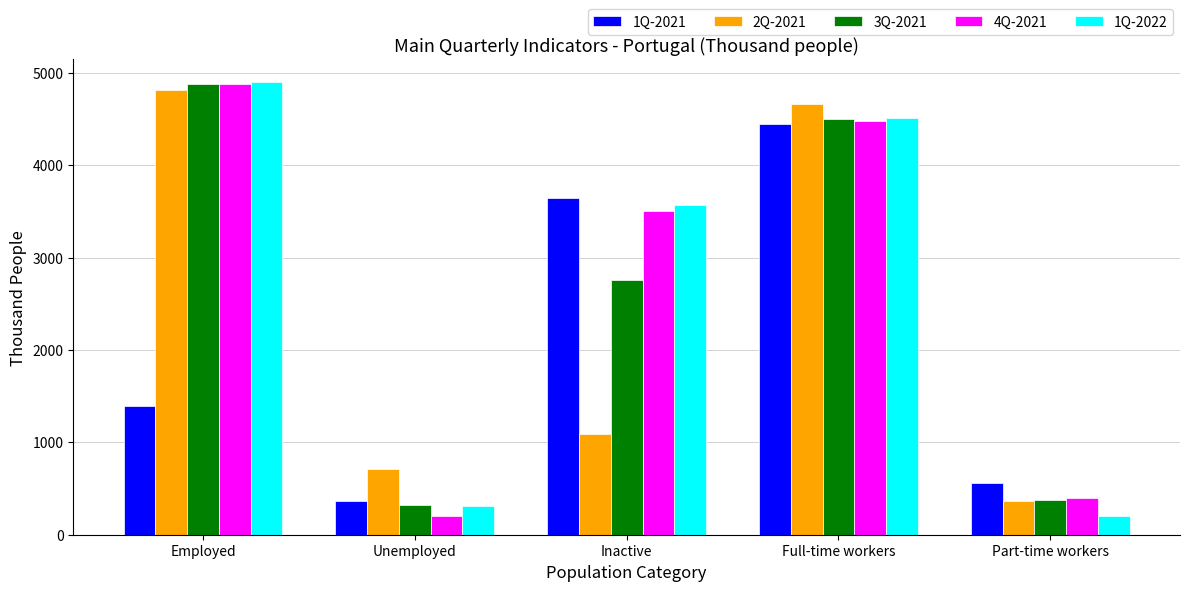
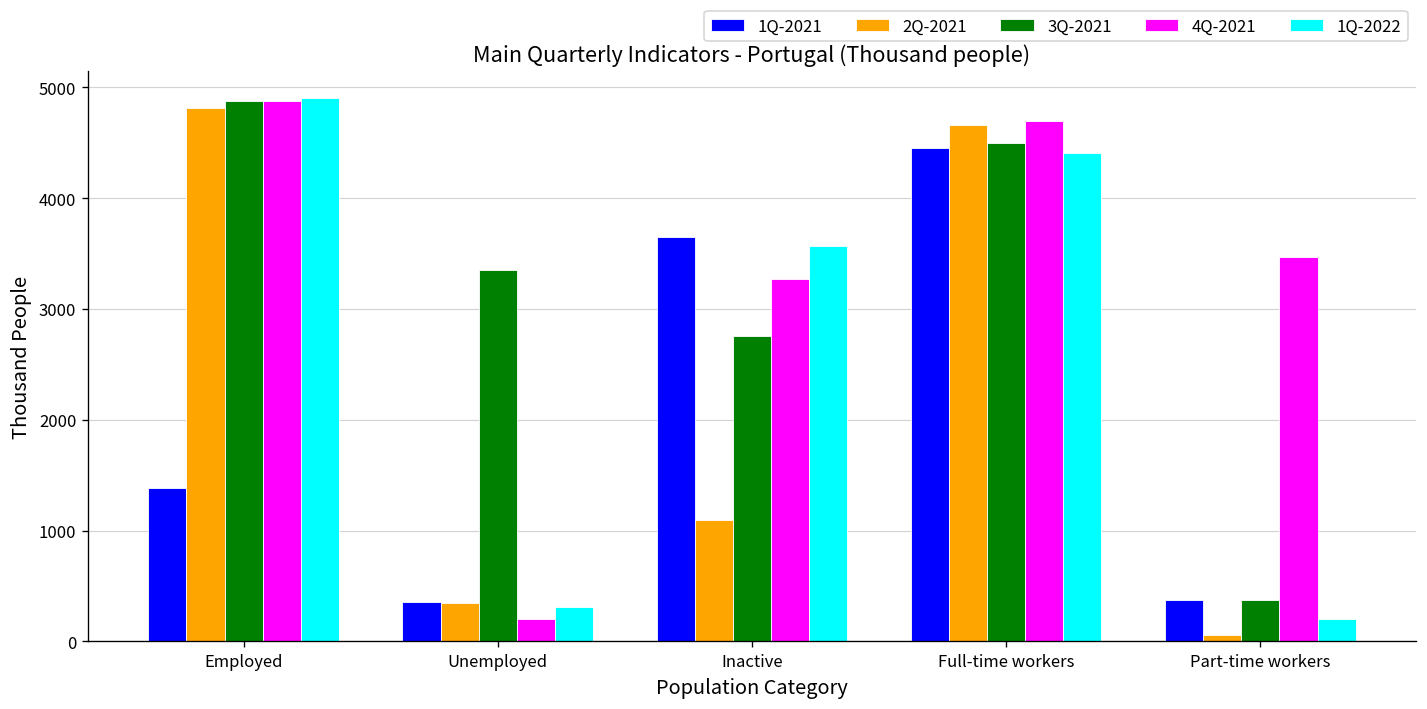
2Q-2021, Unemployed: 700 -> 300
3Q-2021, Unemployed: 300 -> 3300
4Q-2021, Inactive: 3500 -> 3300
4Q-2021, Full-time workers: 4500 -> 4700
1Q-2022, Full-time workers: 4500 -> 4400
1Q-2021, Part-time workers: 600 -> 400
2Q-2021, Part-time workers: 400 -> 100
4Q-2021, Part-time workers: 400 -> 3500
